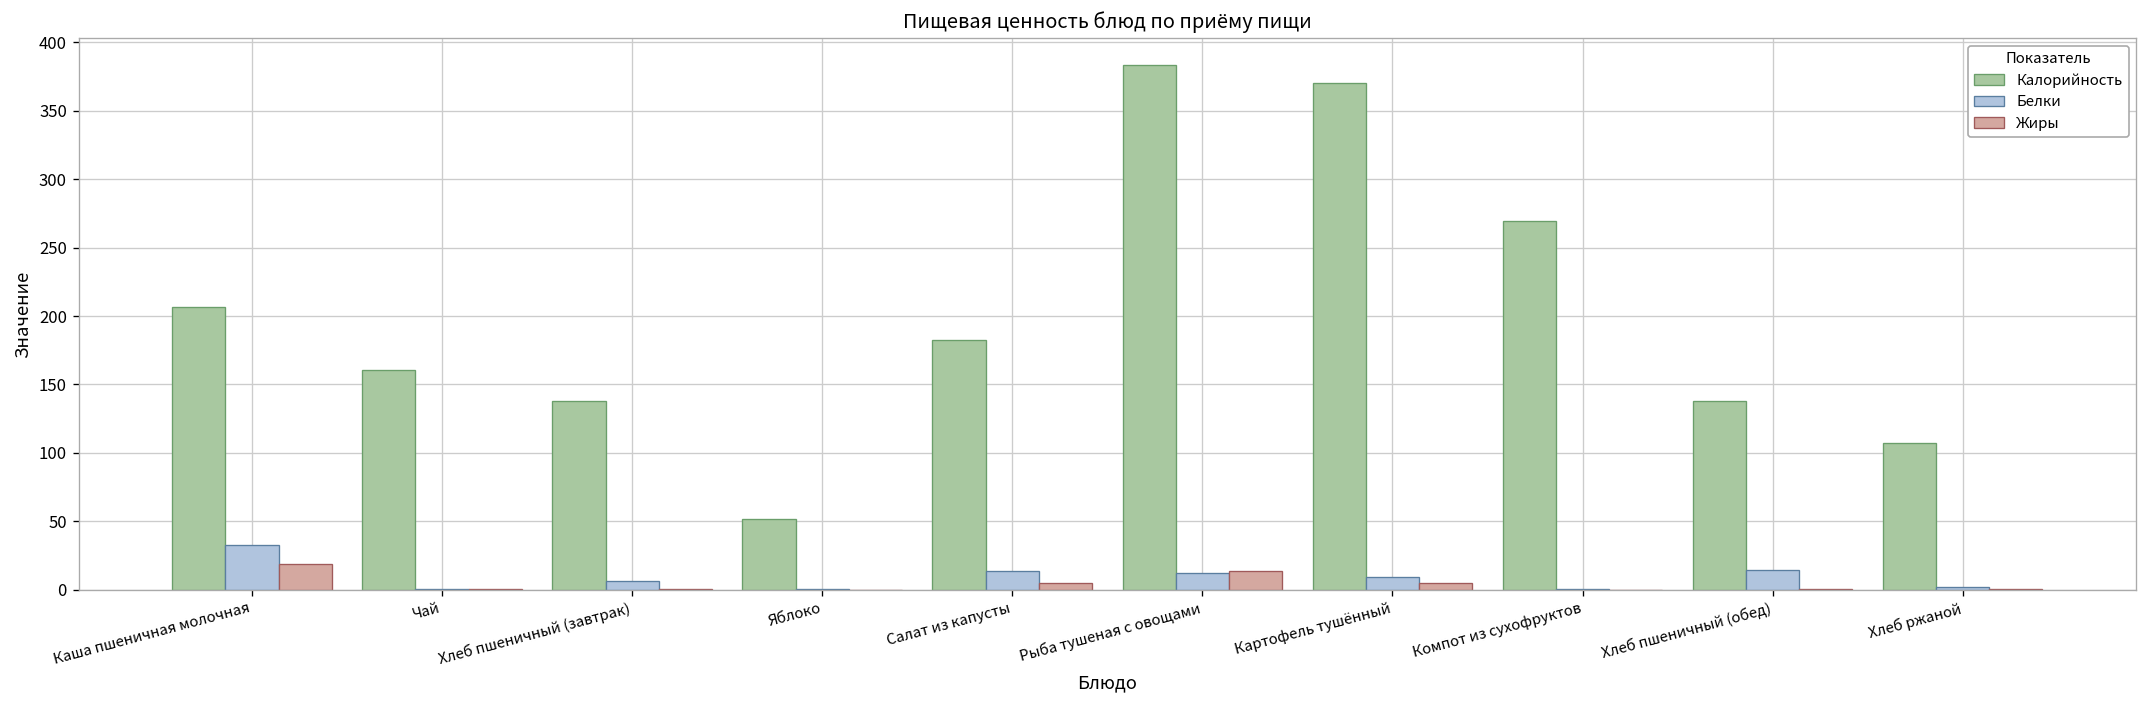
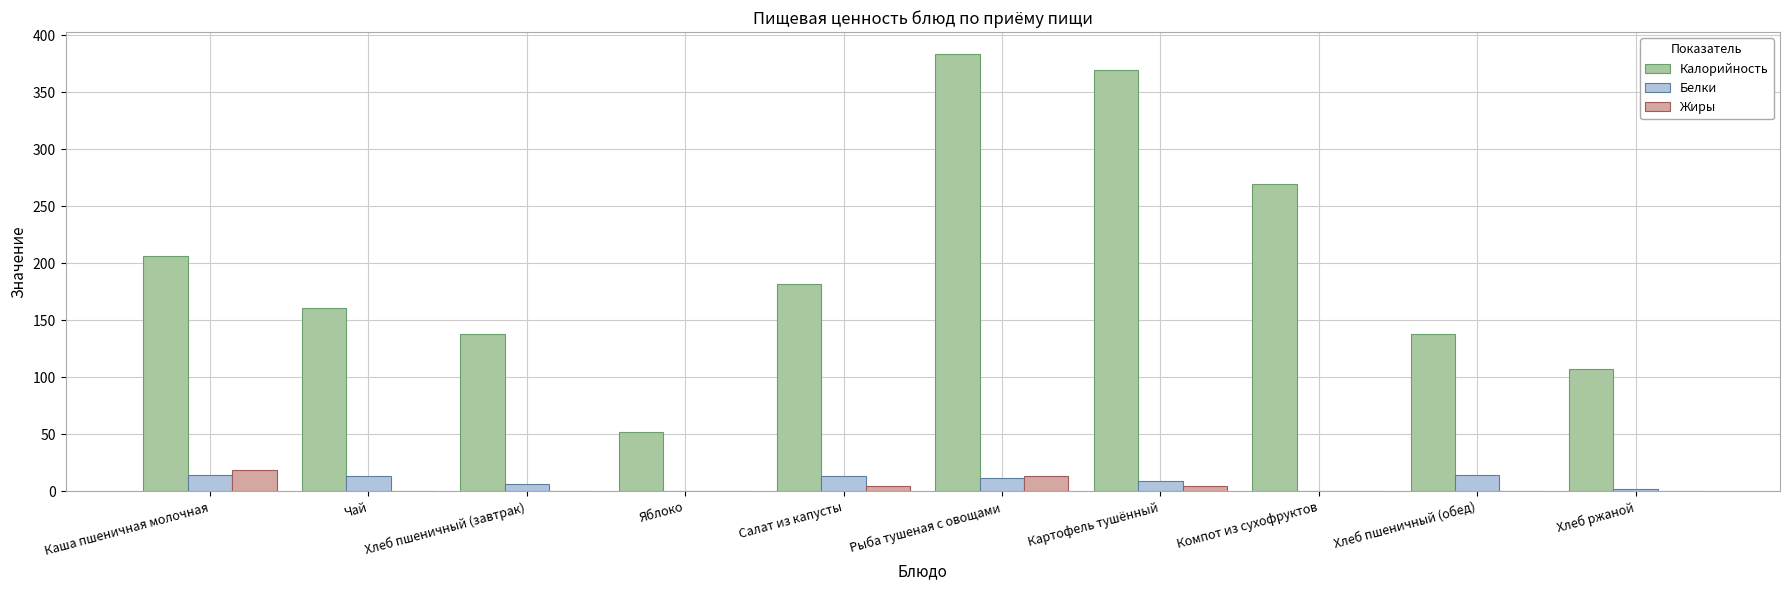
Белки, Каша пшеничная молочная: 33 -> 14
Белки, Чай: 0 -> 13
